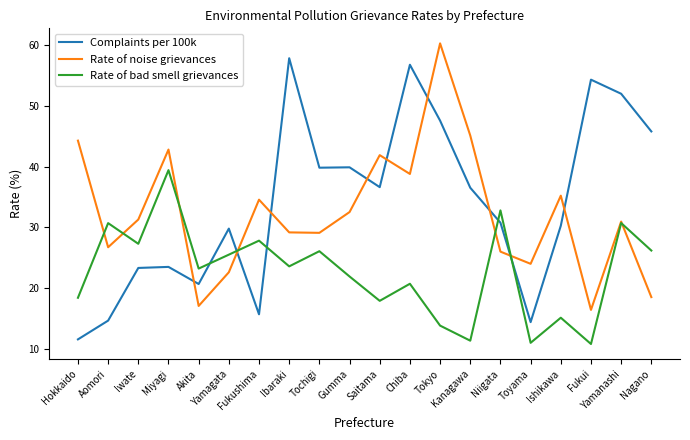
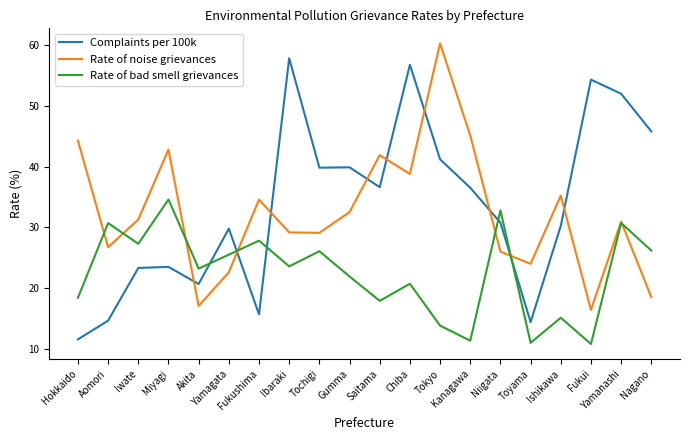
Rate of bad smell grievances, Miyagi: 39 -> 35
Complaints per 100k, Tokyo: 48 -> 41
